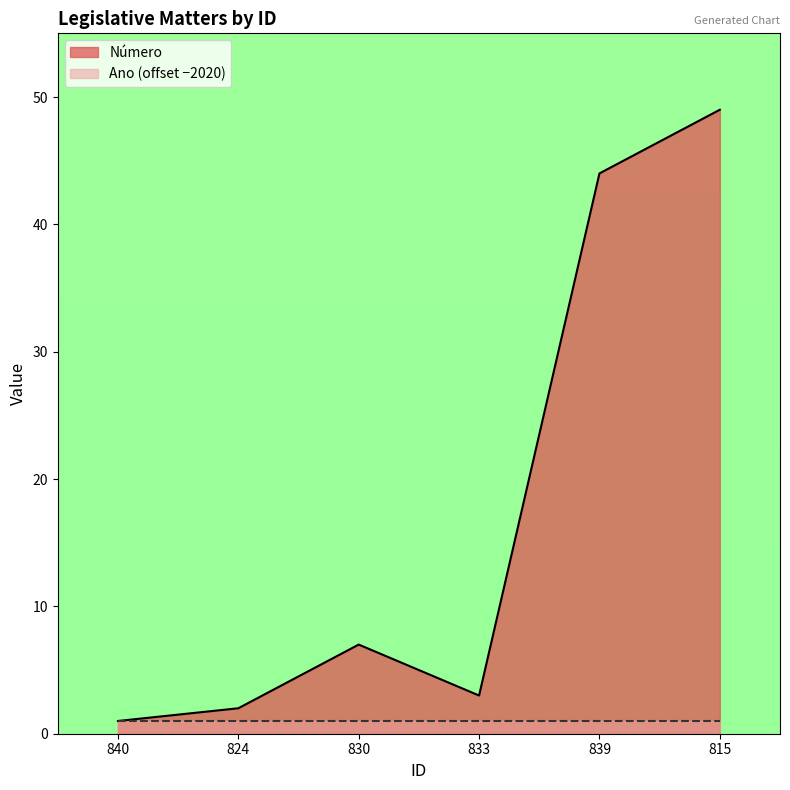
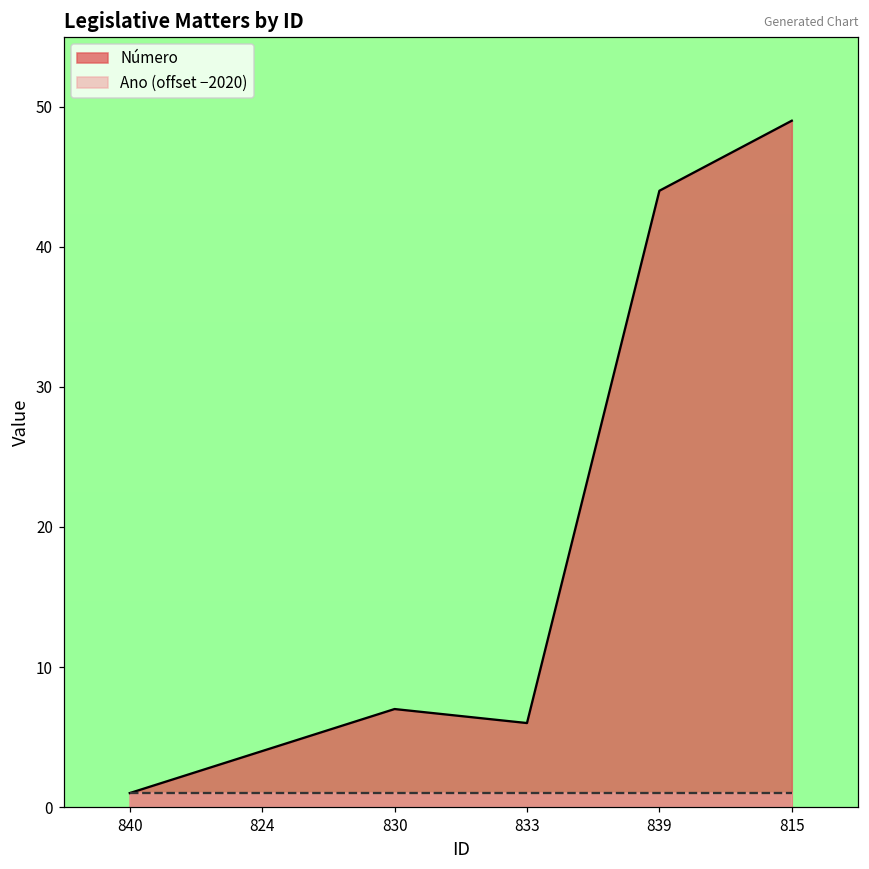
Número, 824: 2 -> 4
Número, 833: 3 -> 6
